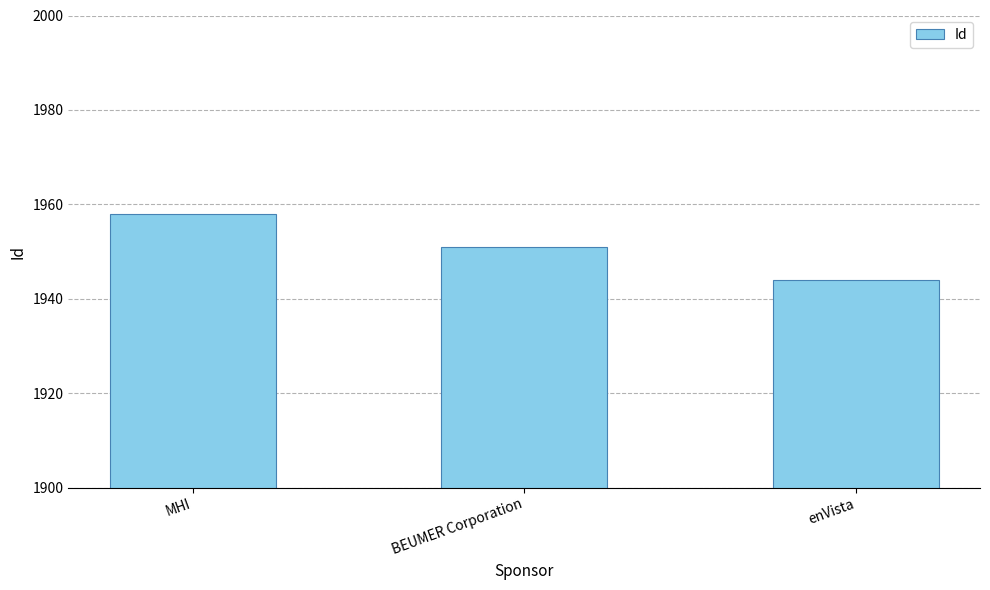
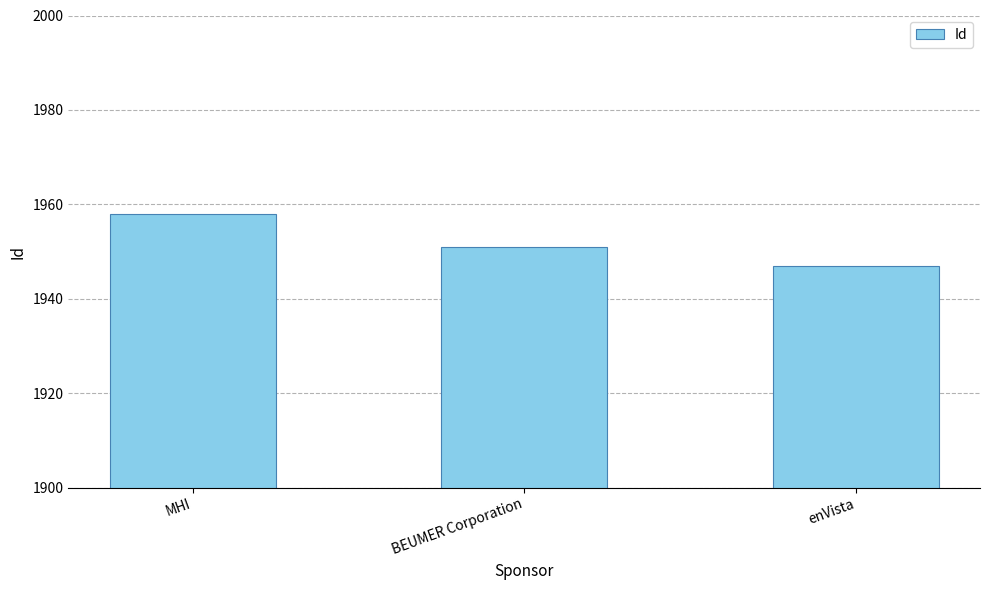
enVista: 1944 -> 1947
